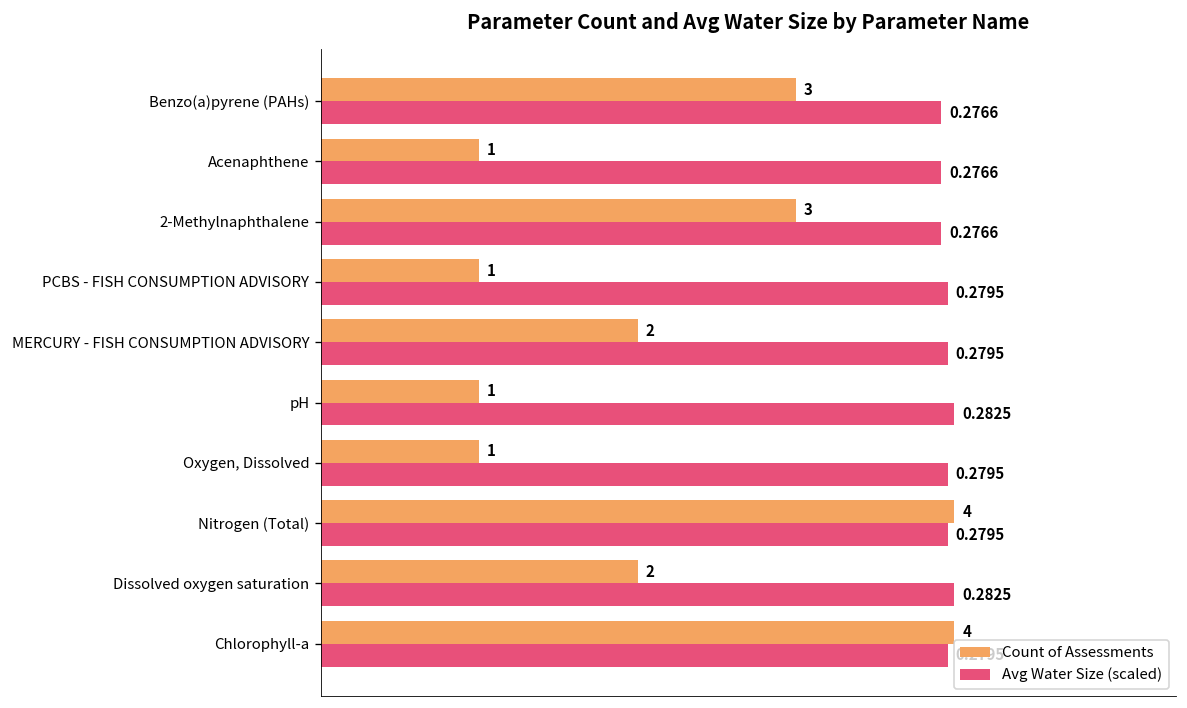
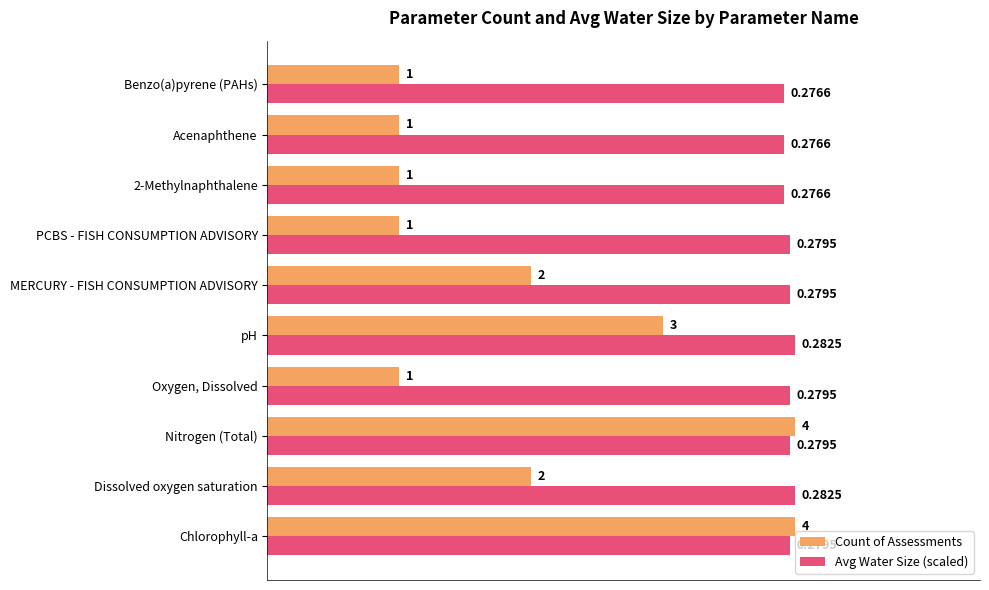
Count of Assessments, Benzo(a)pyrene (PAHs): 3 -> 1
Count of Assessments, 2-Methylnaphthalene: 3 -> 1
Count of Assessments, pH: 1 -> 3
